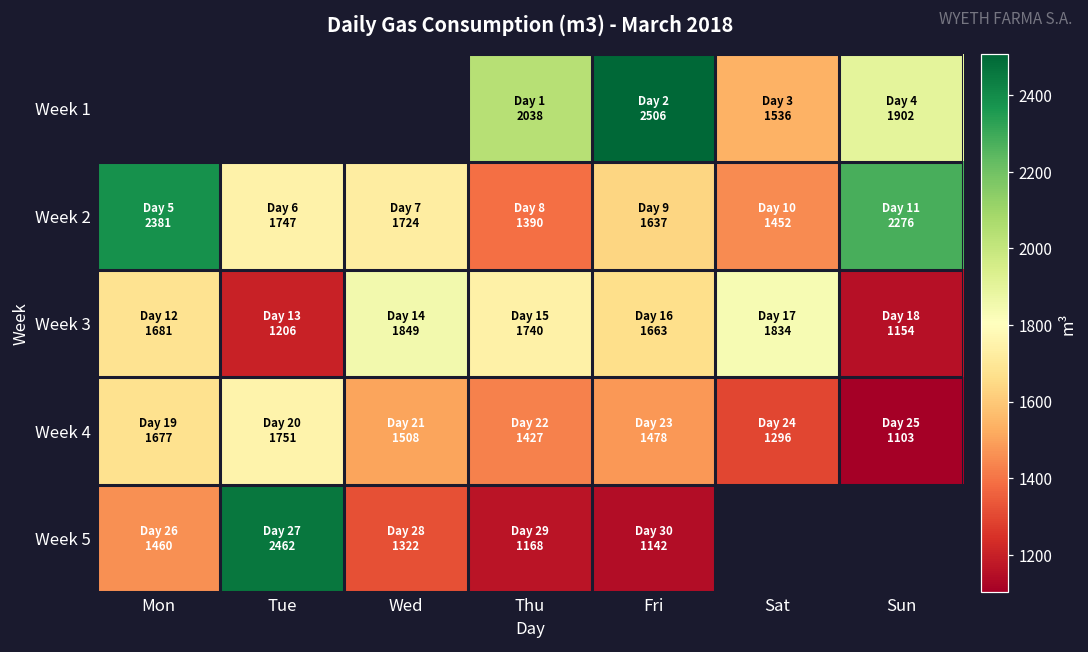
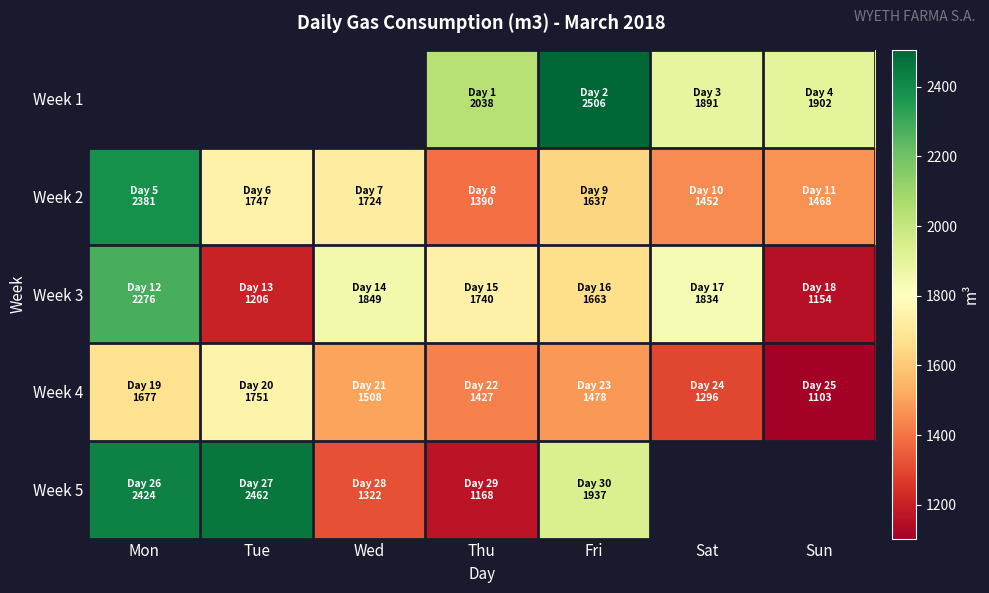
Week 1, Sat: 1536 -> 1891
Week 2, Sun: 2276 -> 1468
Week 3, Mon: 1681 -> 2276
Week 5, Mon: 1460 -> 2424
Week 5, Fri: 1142 -> 1937
